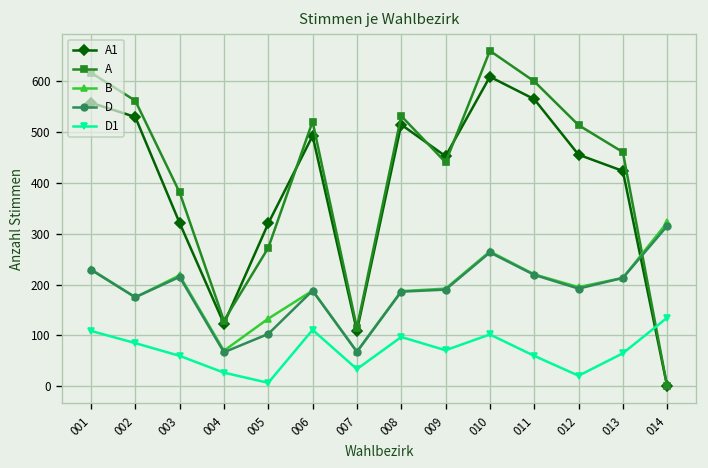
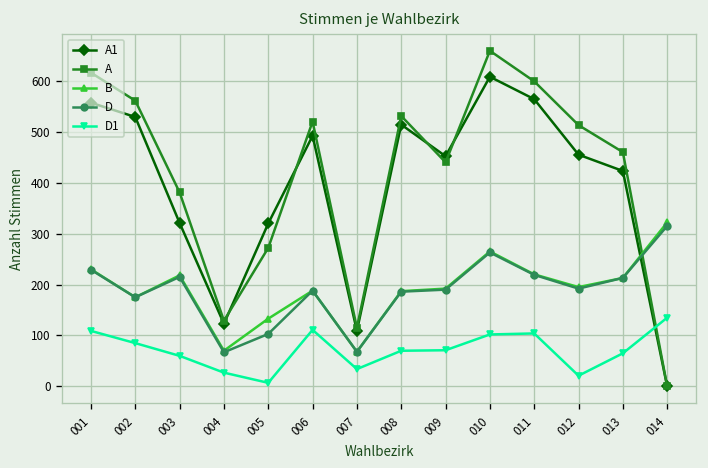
D1, 008: 100 -> 70
D1, 011: 60 -> 100
